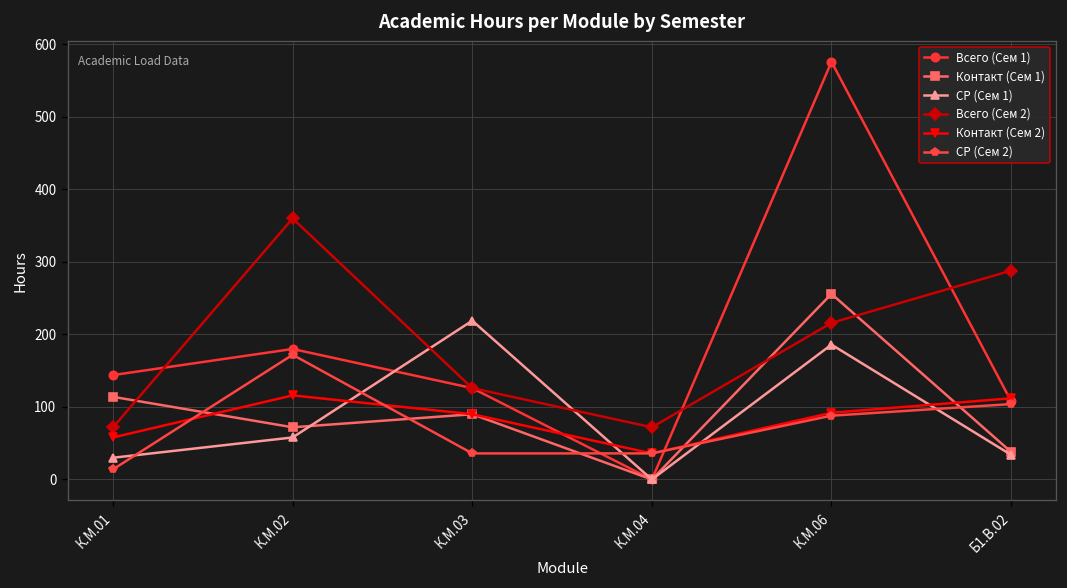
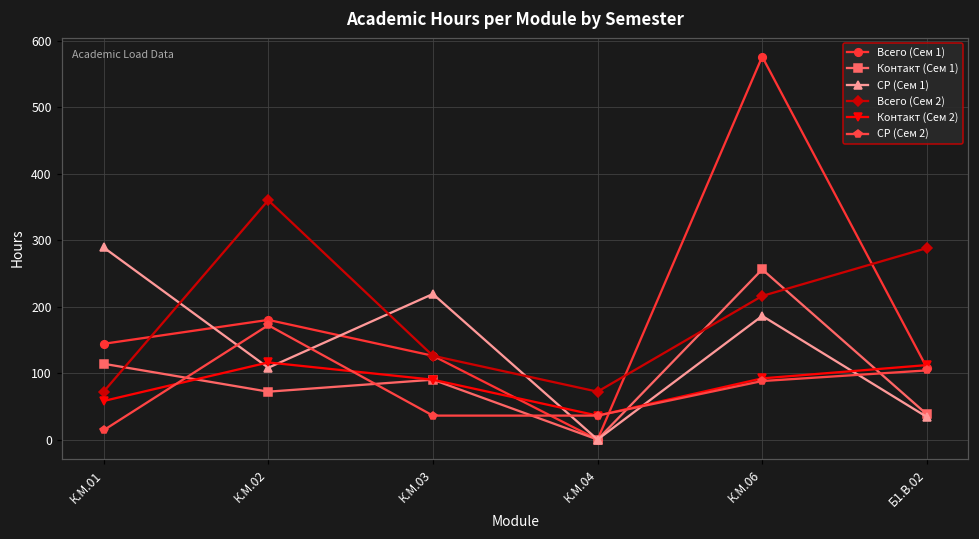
СР (Сем 1), К.М.01: 30 -> 290
СР (Сем 1), К.М.02: 60 -> 110
